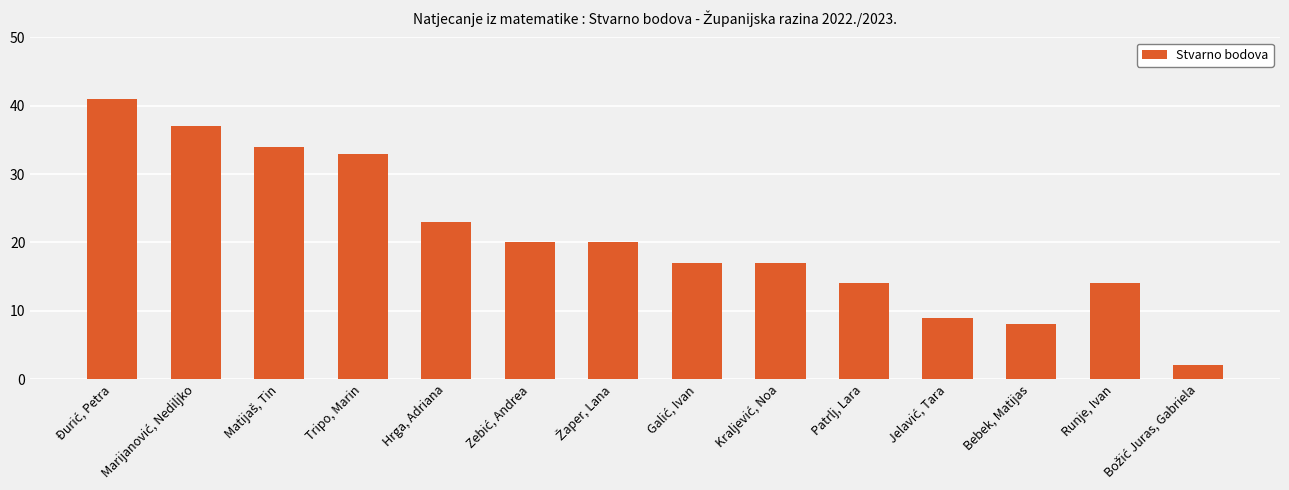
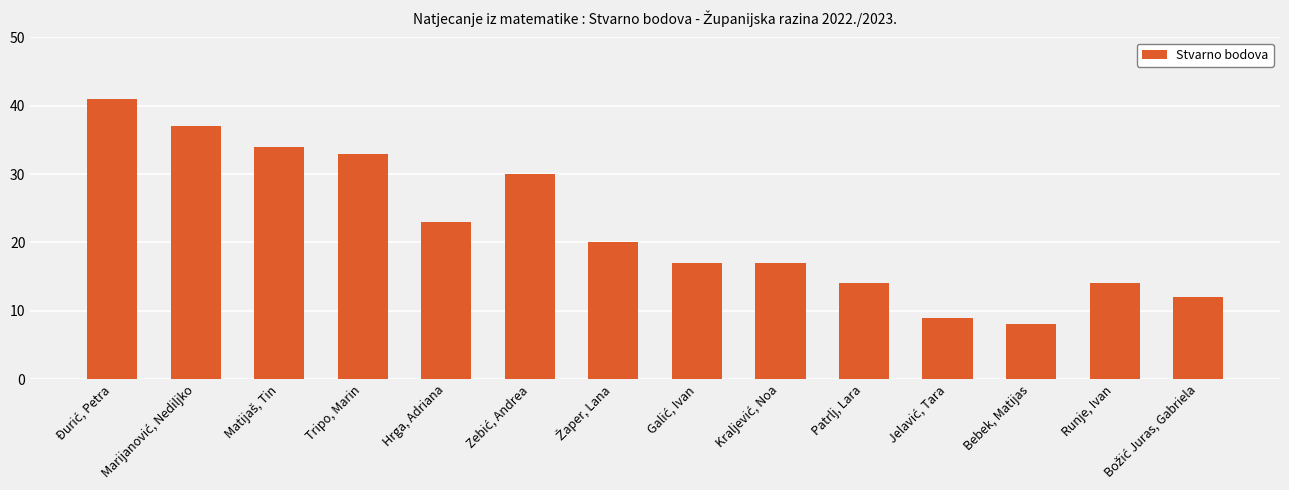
Zebić, Andrea: 20 -> 30
Božić Juras, Gabriela: 2 -> 12
